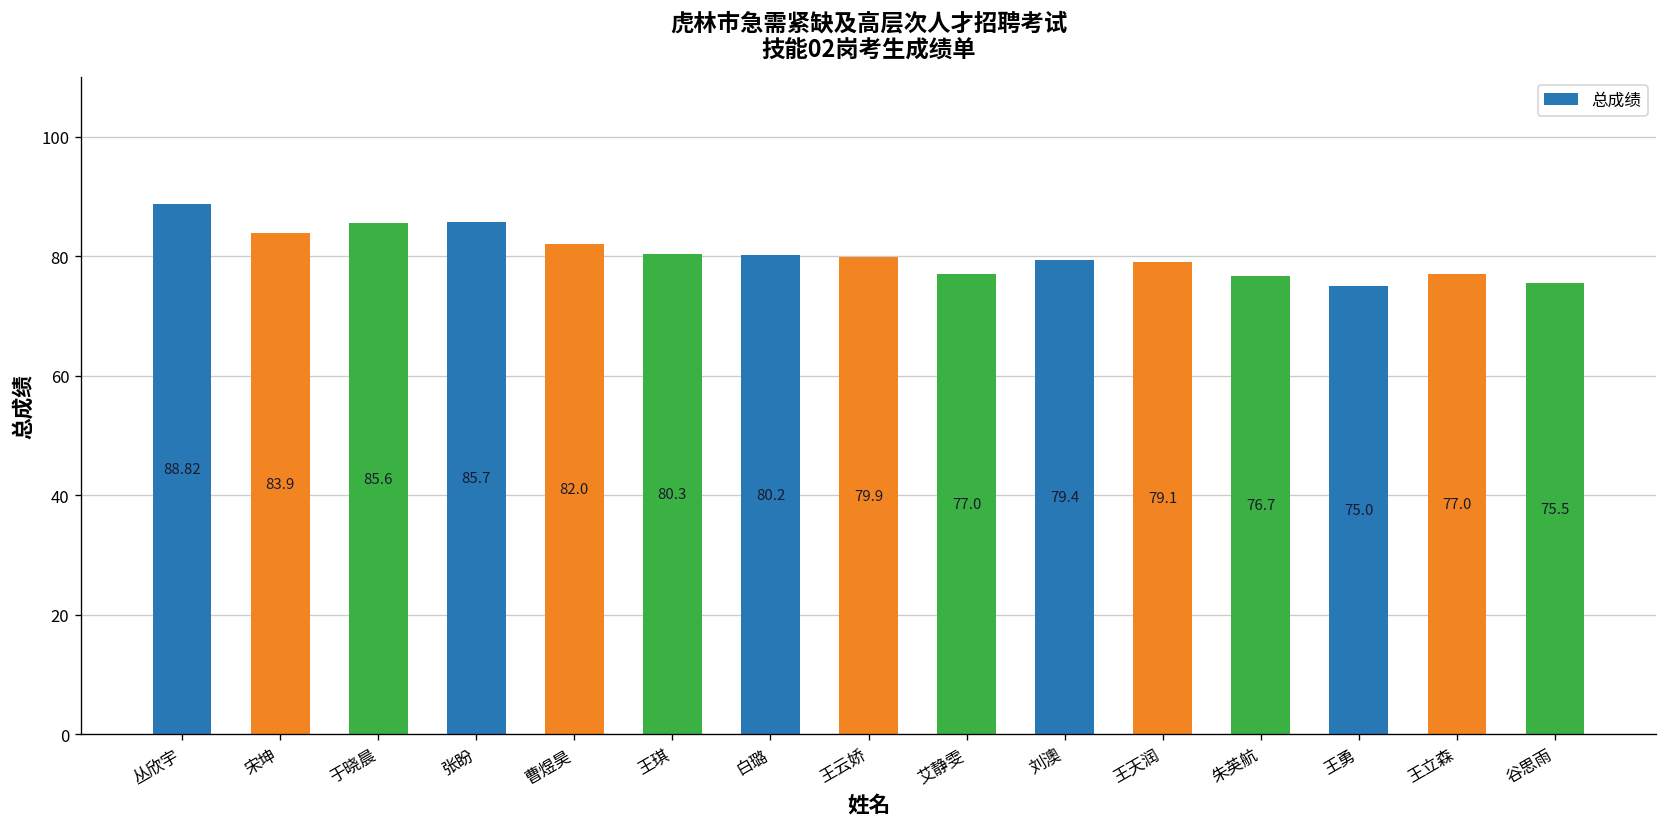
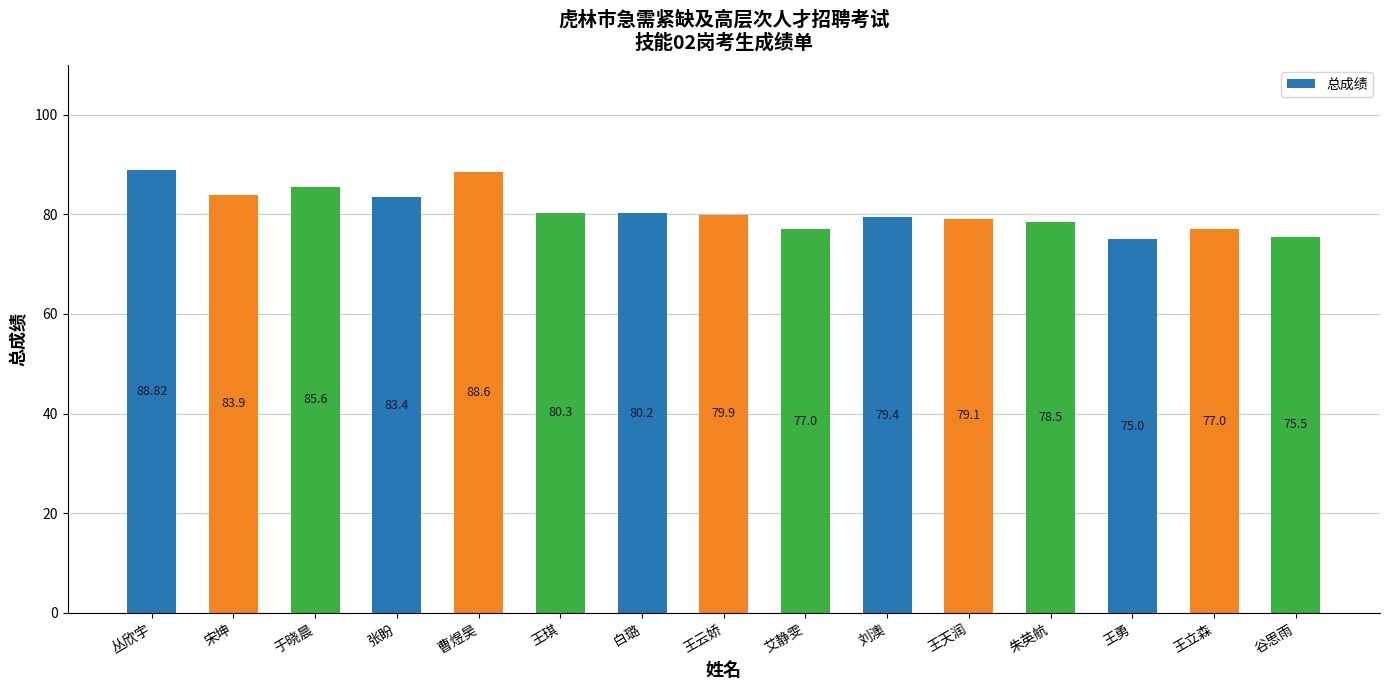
张盼: 85.7 -> 83.4
曹煜昊: 82.0 -> 88.6
朱英航: 76.7 -> 78.5
